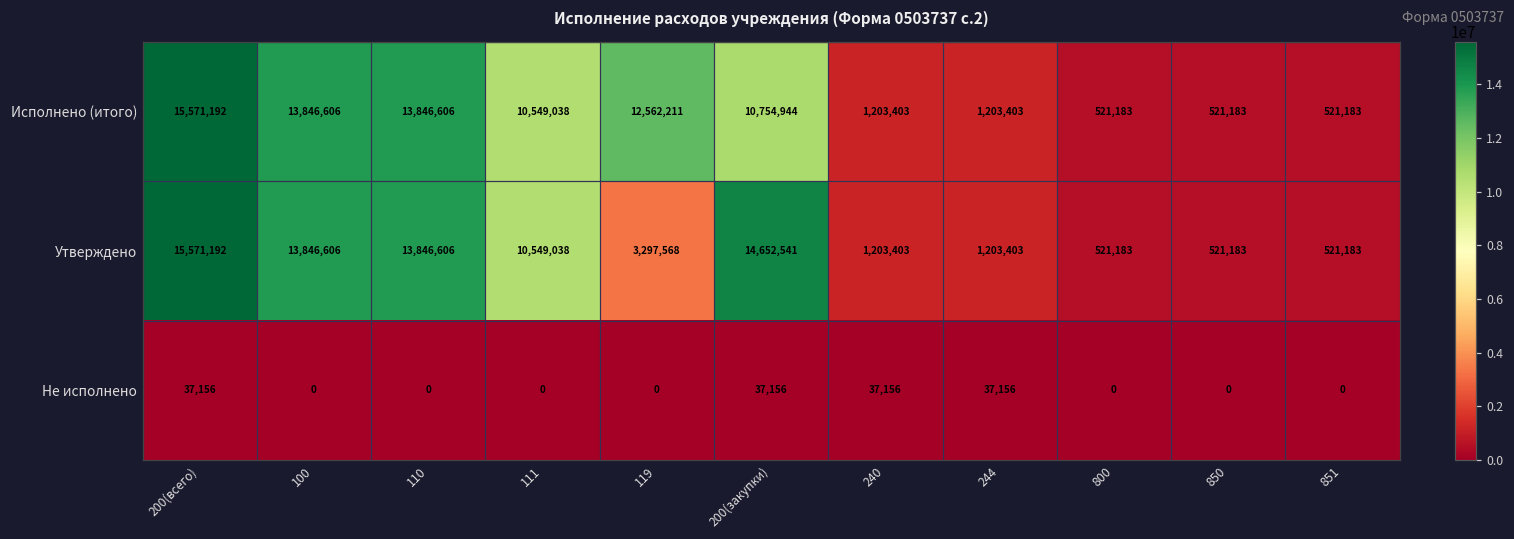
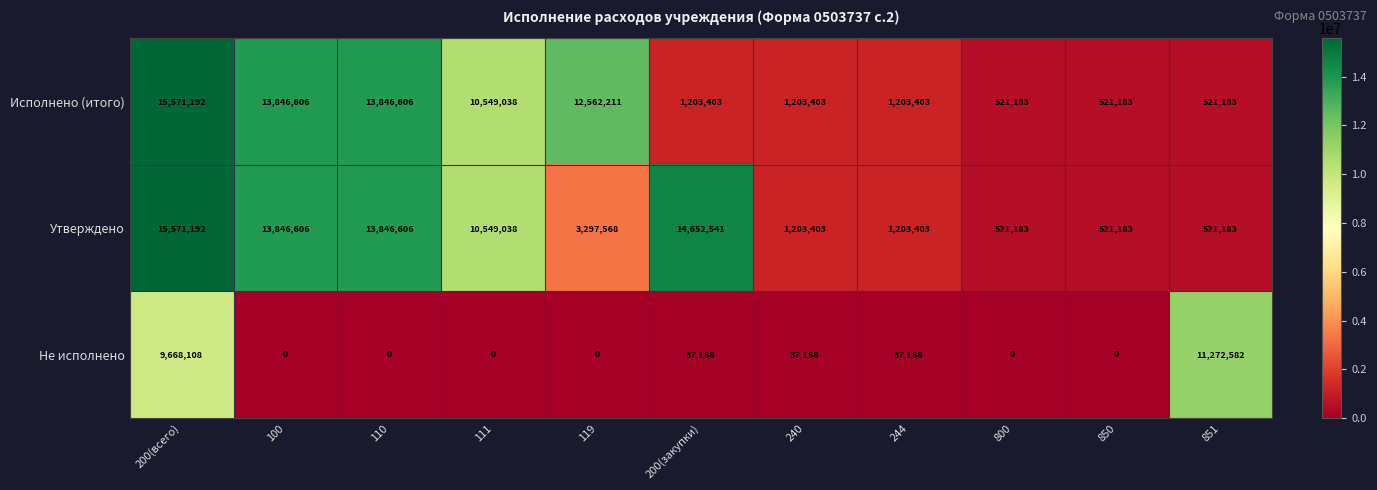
Исполнено (итого), 200(закупки): 10,754,944 -> 1,203,403
Не исполнено, 200(всего): 37,156 -> 9,668,108
Не исполнено, 851: 0 -> 11,272,582
